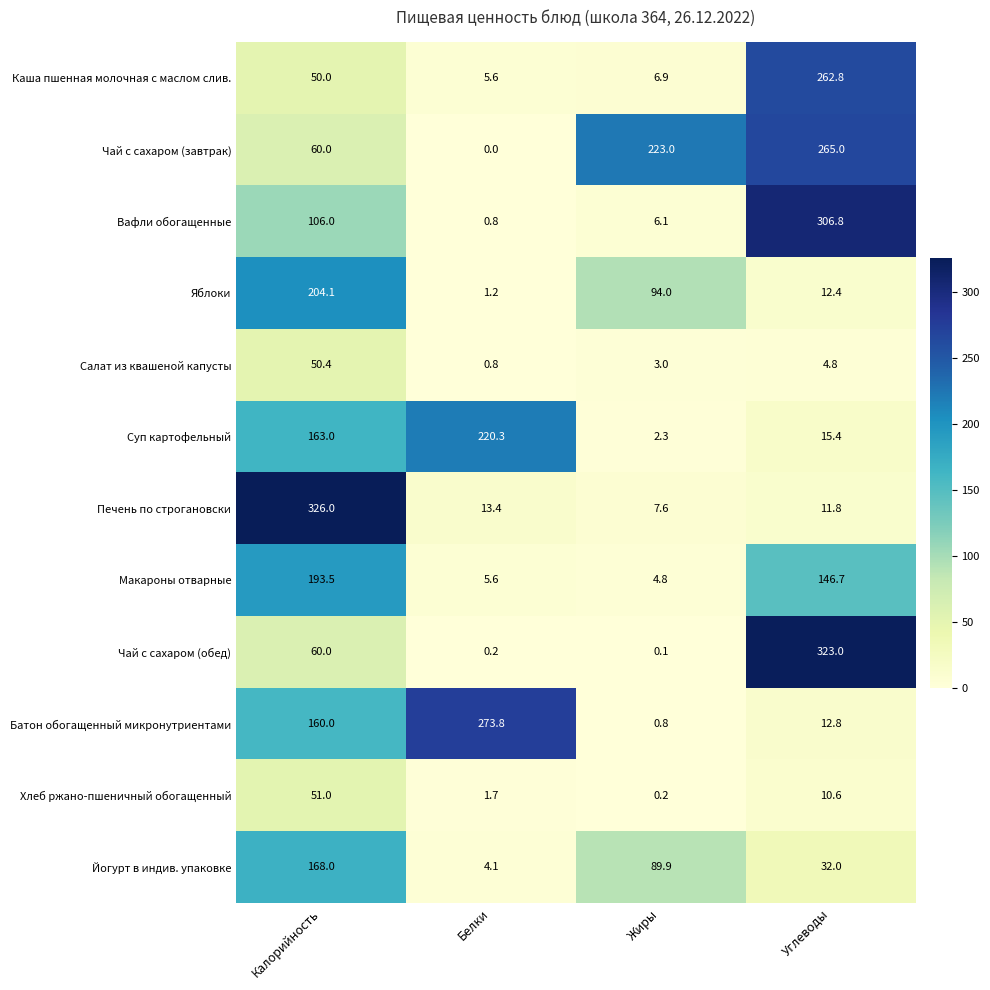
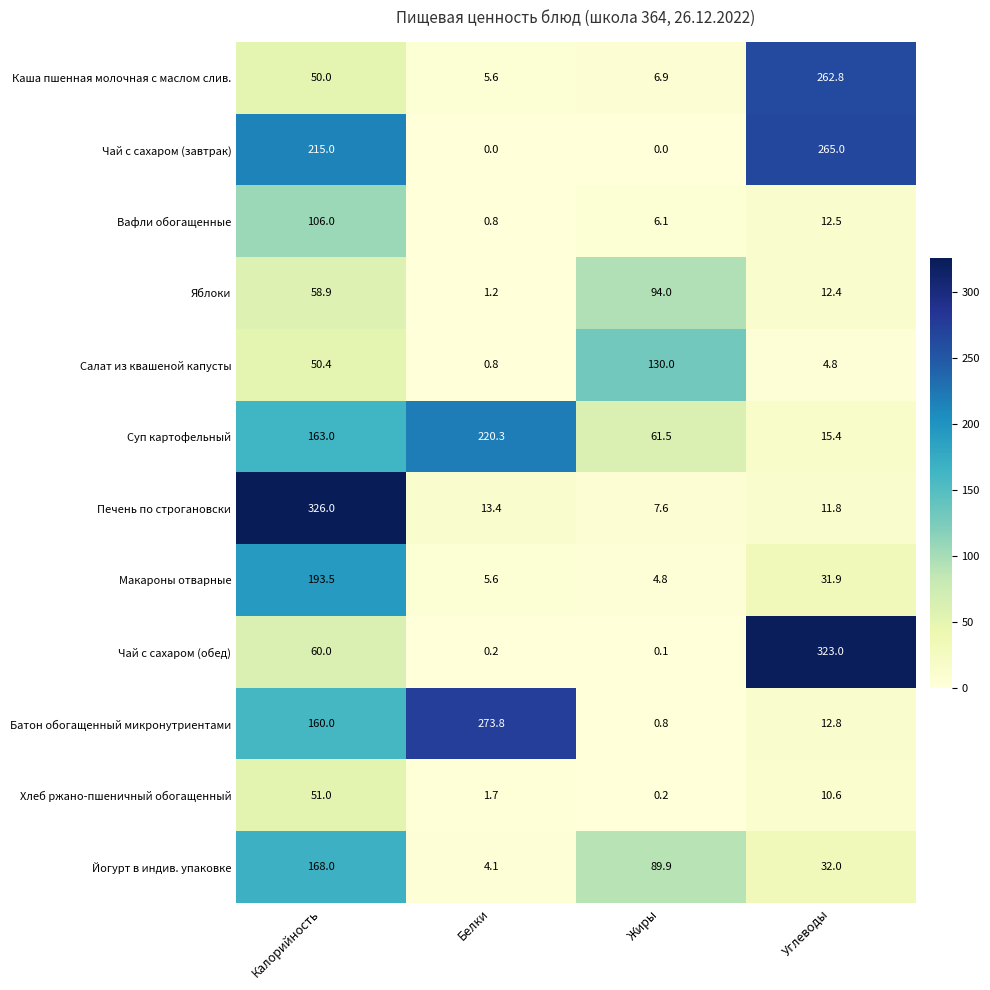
Чай с сахаром (завтрак), Калорийность: 60.0 -> 215.0
Чай с сахаром (завтрак), Жиры: 223.0 -> 0.0
Вафли обогащенные, Углеводы: 306.8 -> 12.5
Яблоки, Калорийность: 204.1 -> 58.9
Салат из квашеной капусты, Жиры: 3.0 -> 130.0
Суп картофельный, Жиры: 2.3 -> 61.5
Макароны отварные, Углеводы: 146.7 -> 31.9
